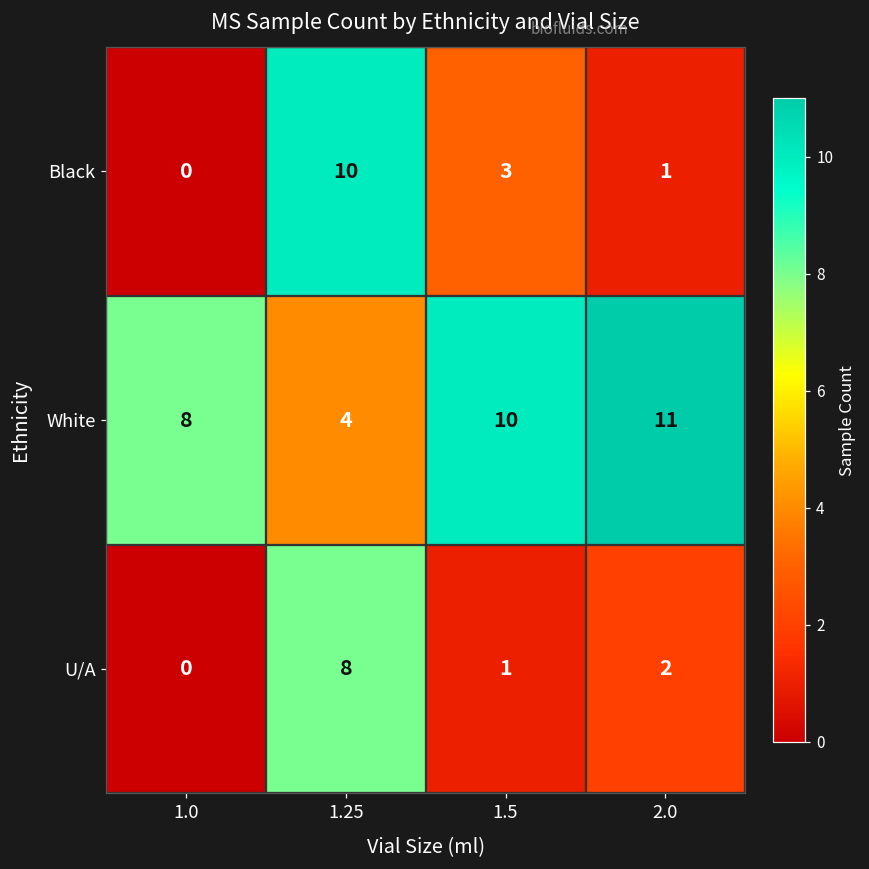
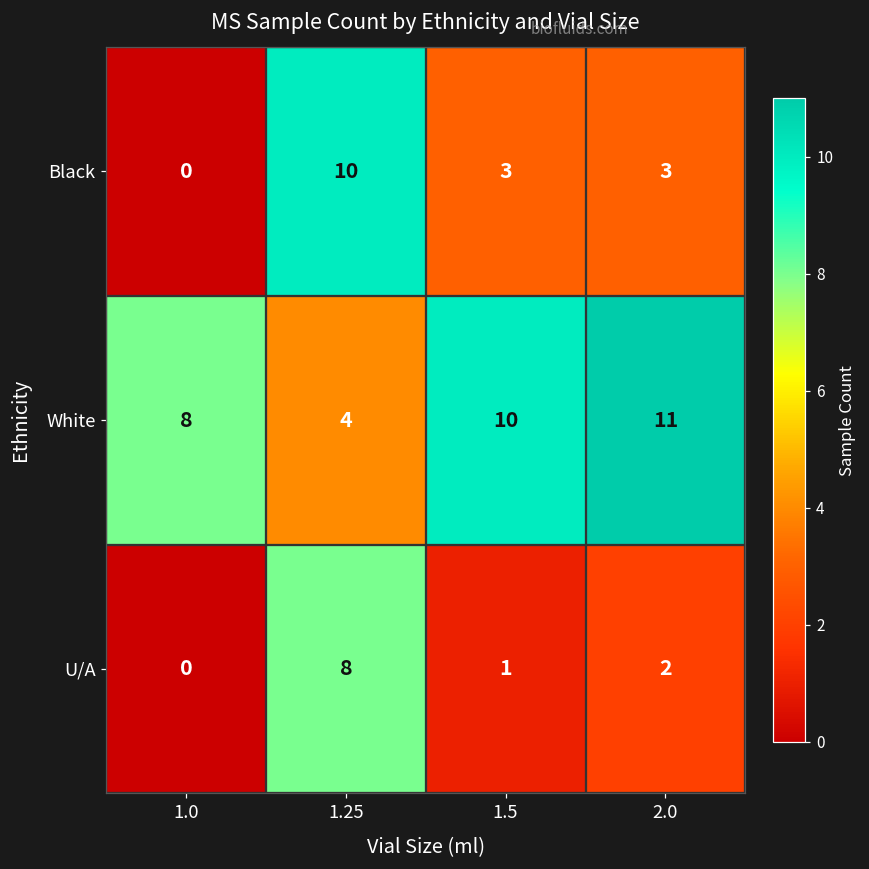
Black, 2.0: 1 -> 3
